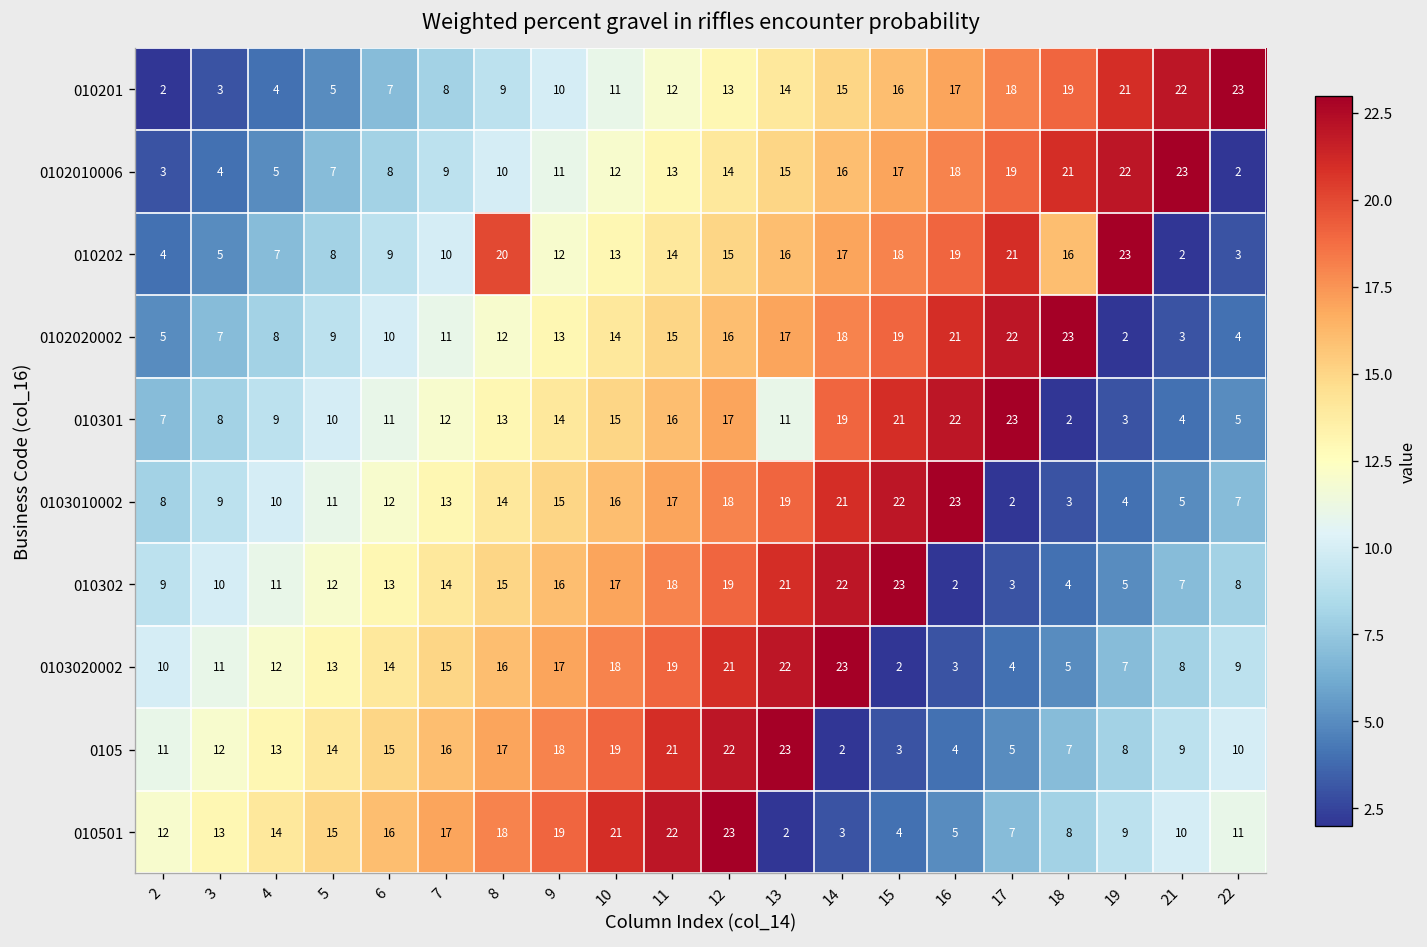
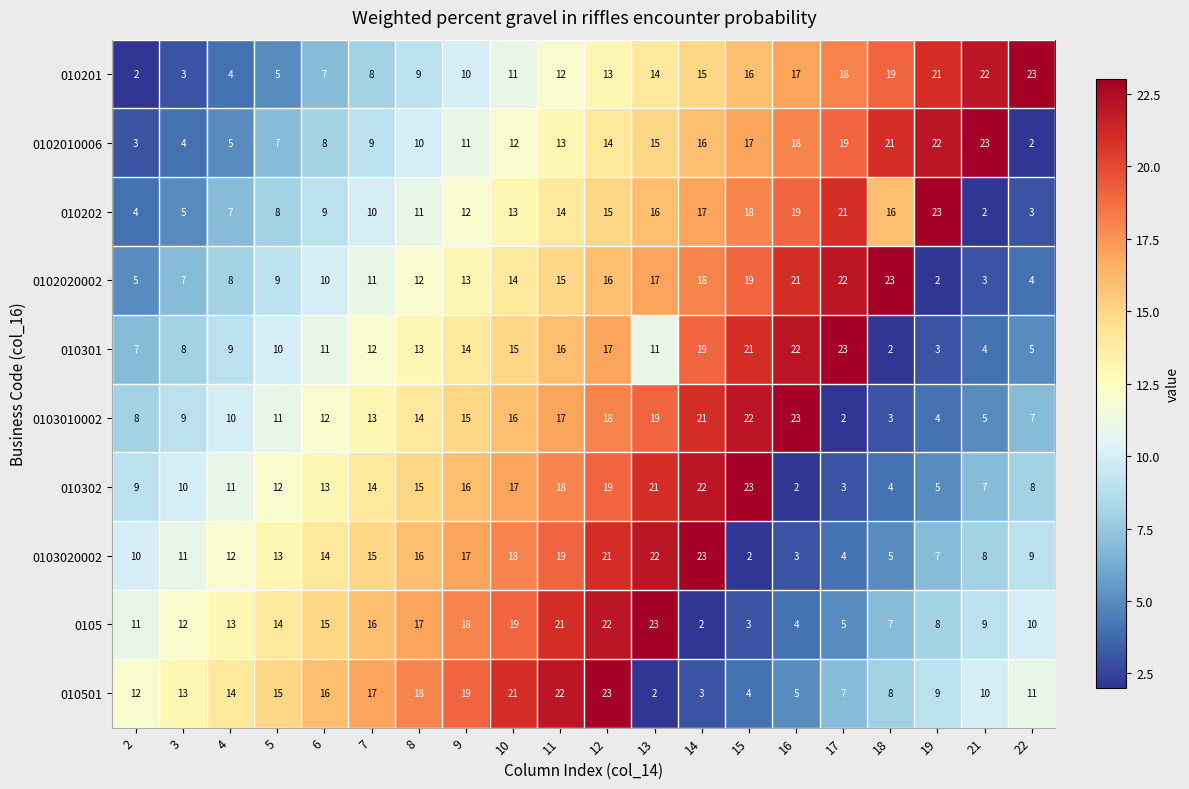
010202, 8: 20 -> 11
